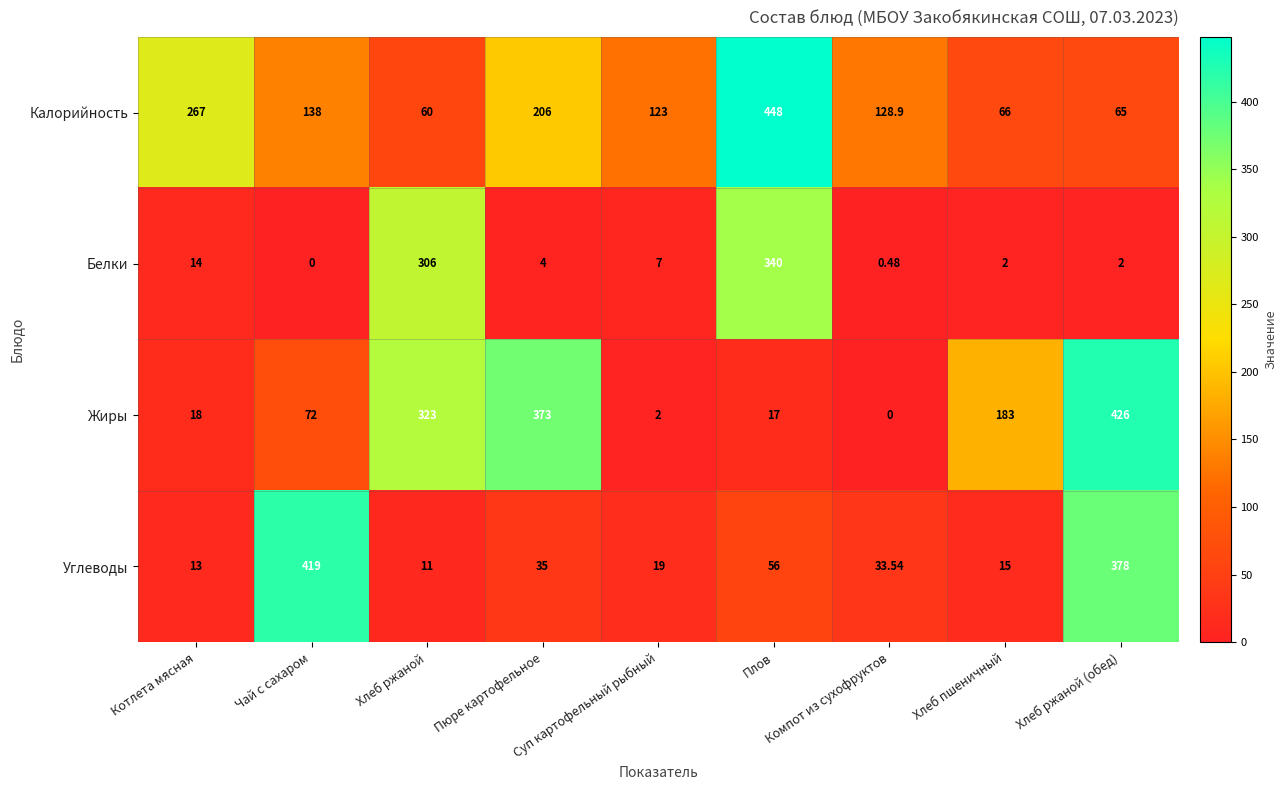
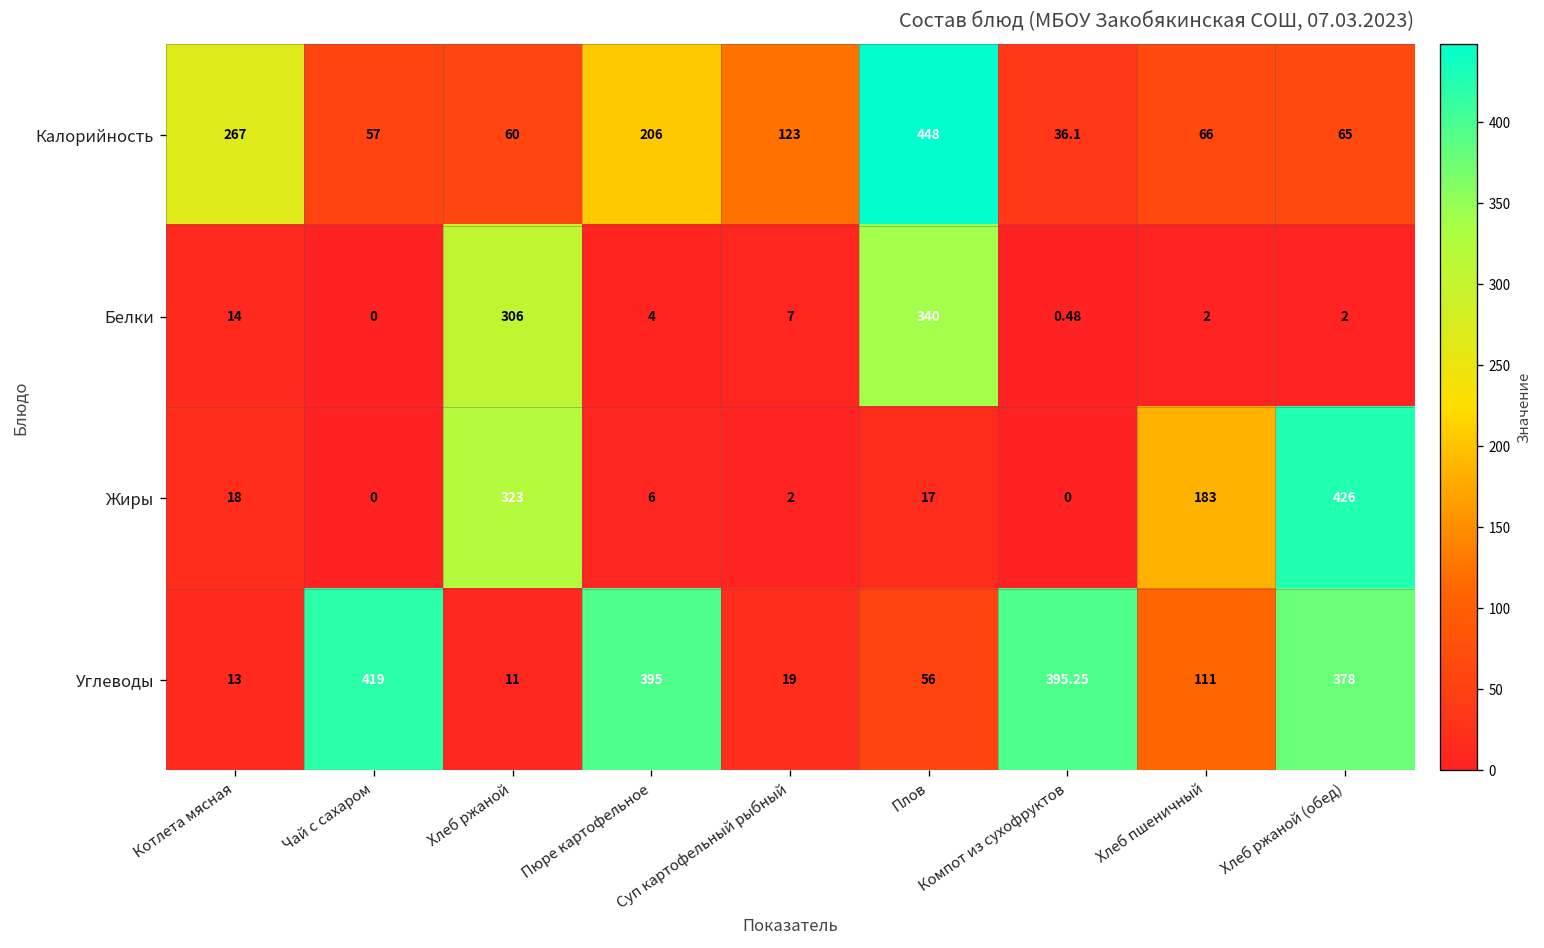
Калорийность, Чай с сахаром: 138 -> 57
Калорийность, Компот из сухофруктов: 128.9 -> 36.1
Жиры, Чай с сахаром: 72 -> 0
Жиры, Пюре картофельное: 373 -> 6
Углеводы, Пюре картофельное: 35 -> 395
Углеводы, Компот из сухофруктов: 33.54 -> 395.25
Углеводы, Хлеб пшеничный: 15 -> 111
